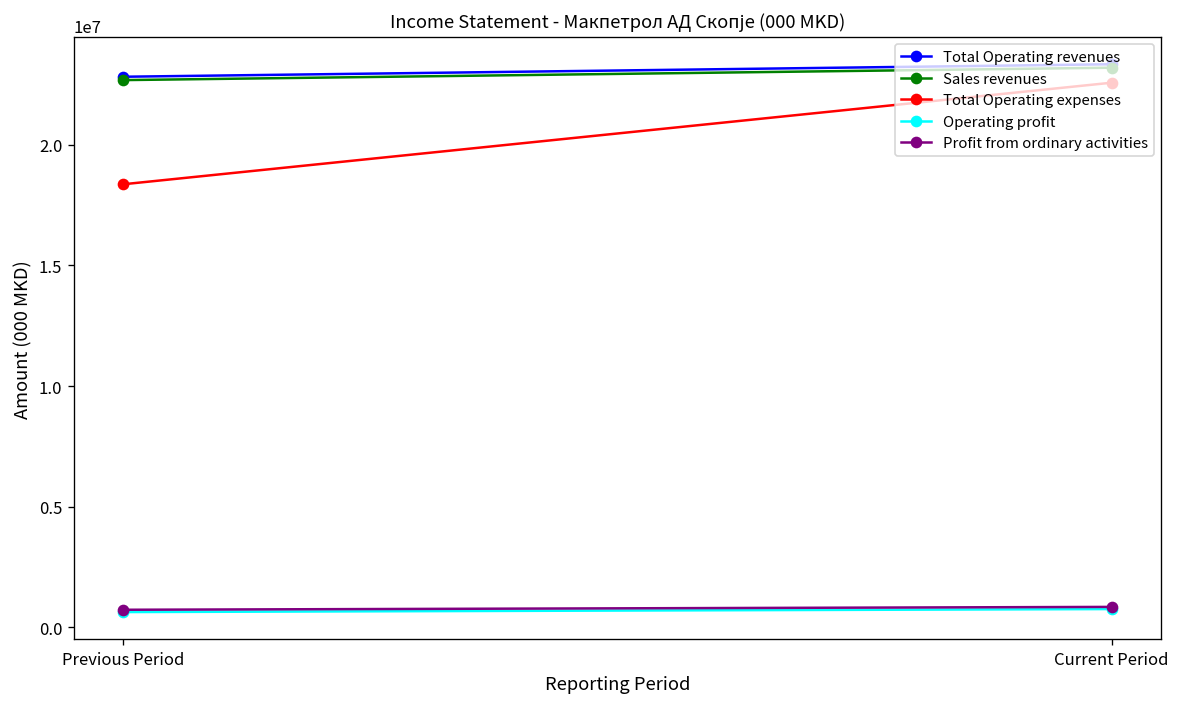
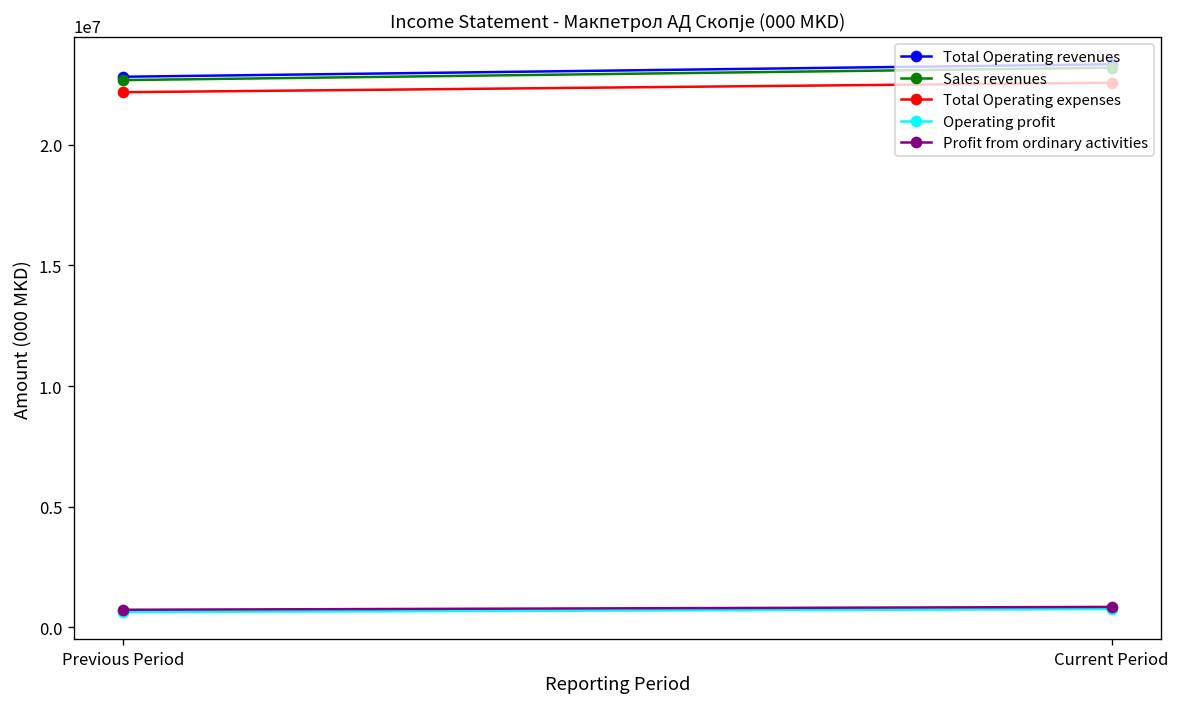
Total Operating expenses, Previous Period: 18400000 -> 22200000
